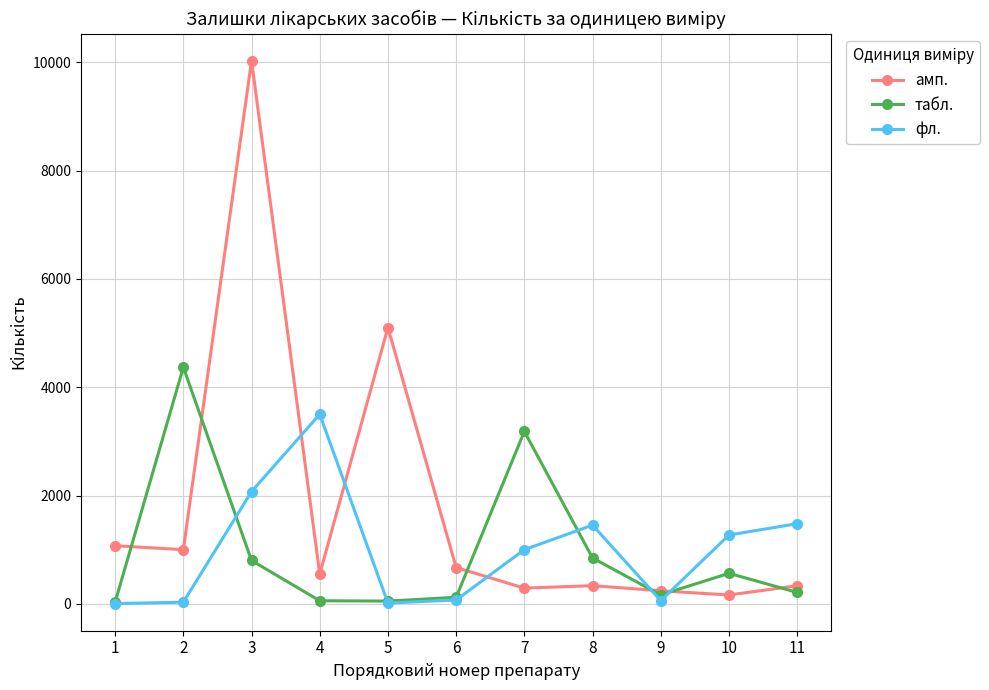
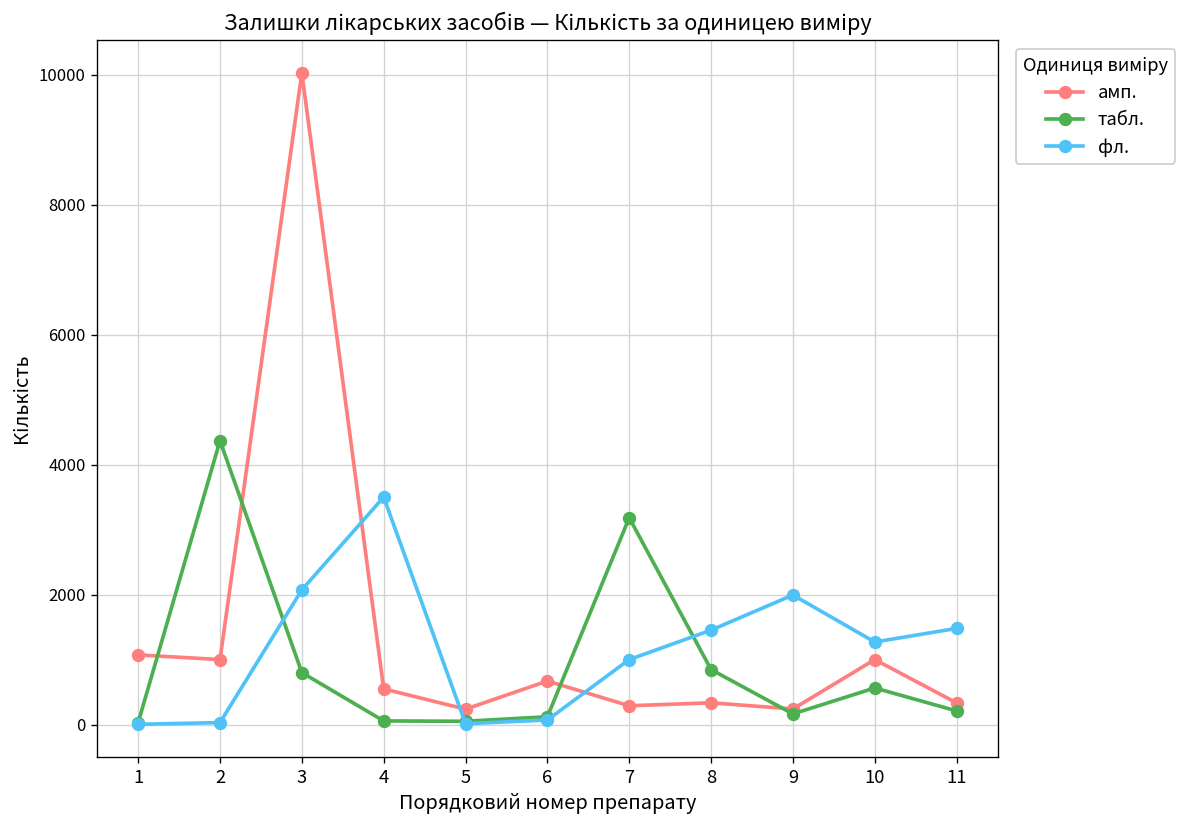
амп., 5: 5100 -> 200
фл., 9: 100 -> 2000
амп., 10: 200 -> 1000
